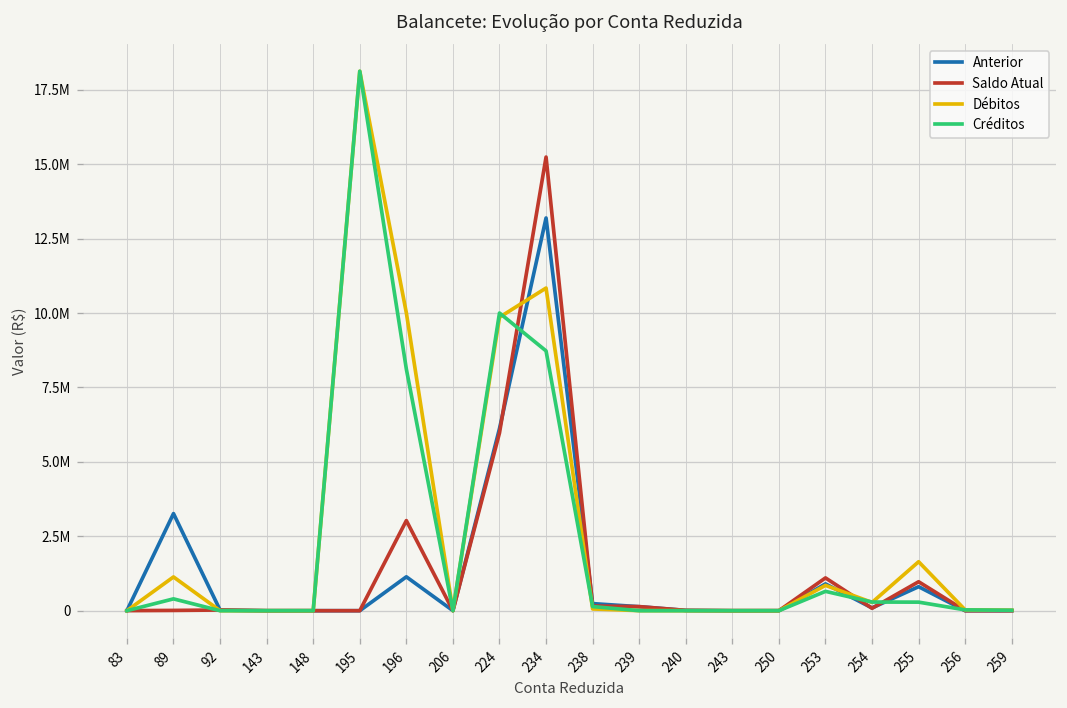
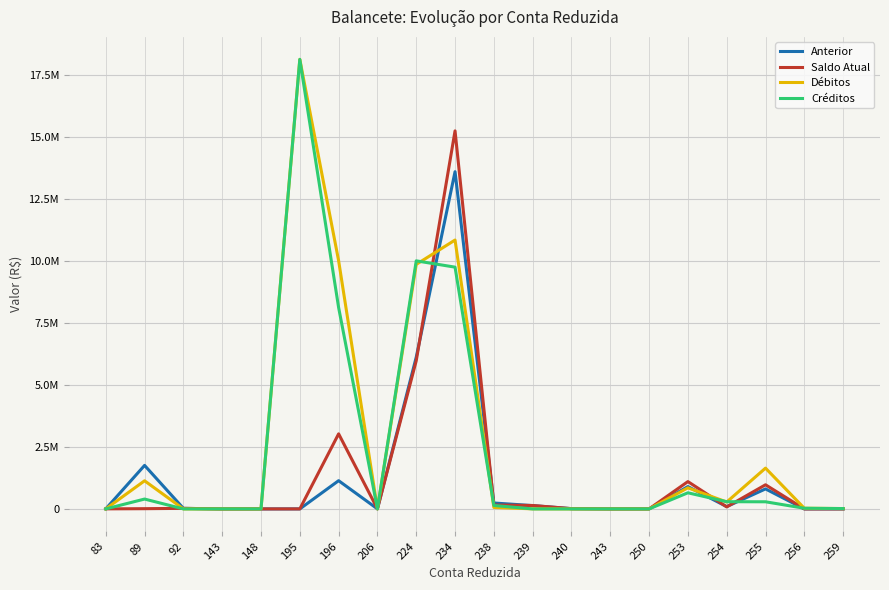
Anterior, 89: 3300000 -> 1800000
Anterior, 234: 13200000 -> 13600000
Créditos, 234: 8700000 -> 9700000
